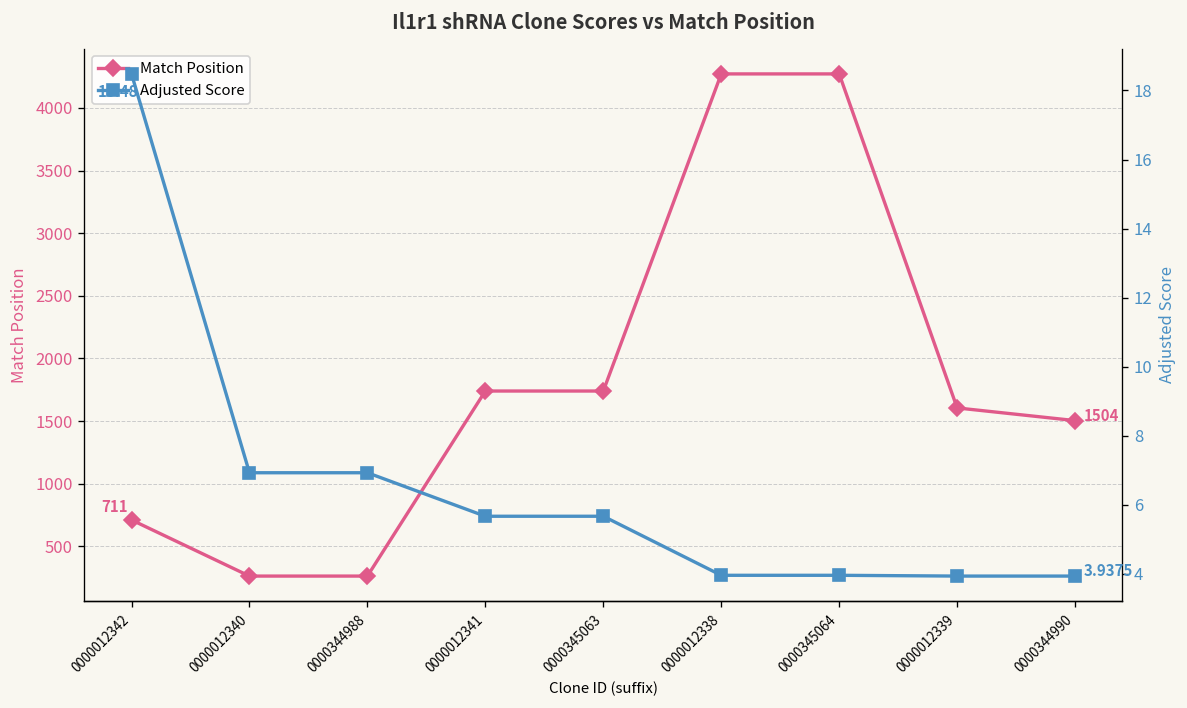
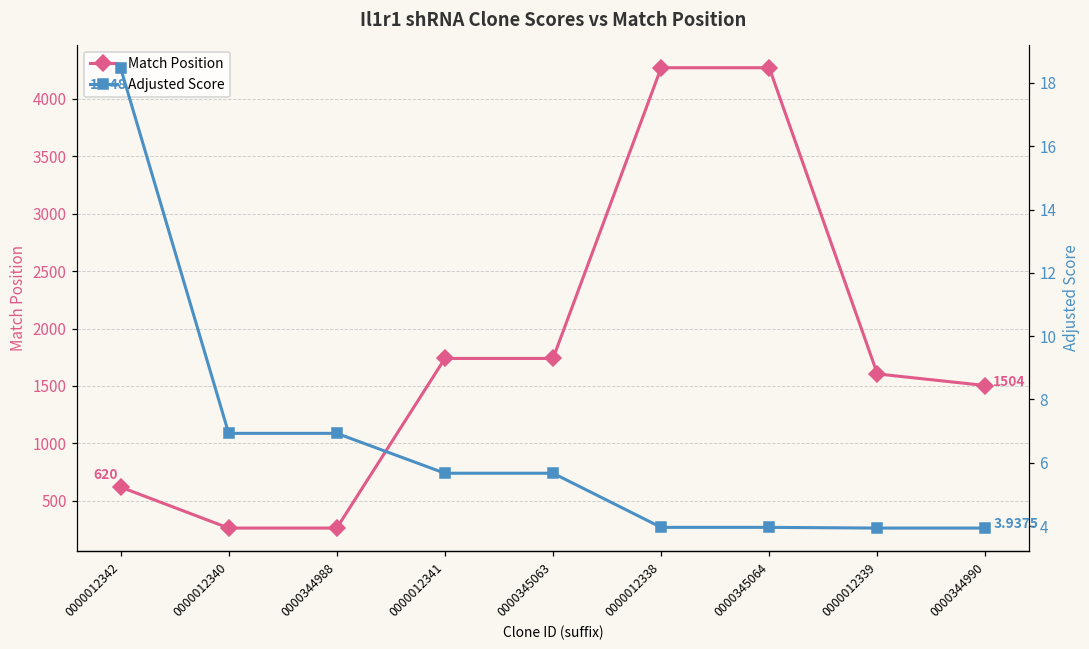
Match Position, 0000012342: 711 -> 620
